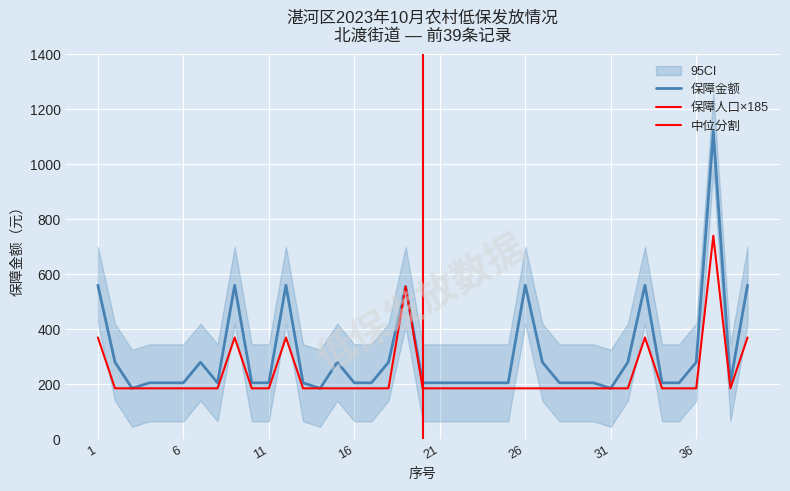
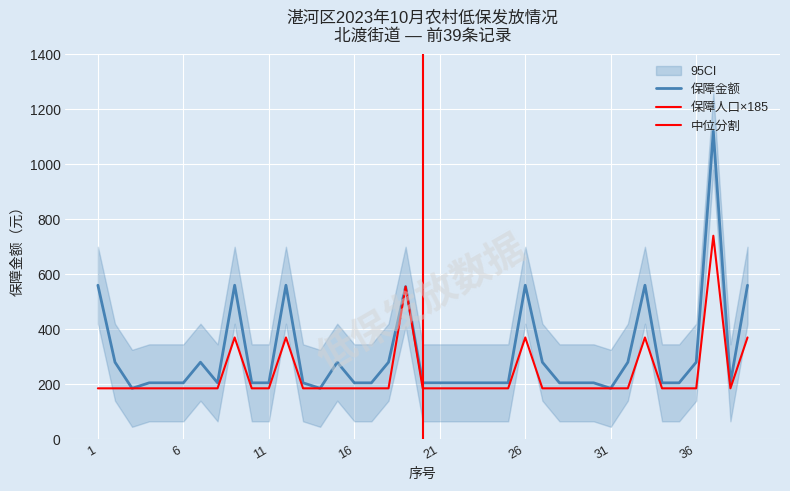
保障人口×185, 1: 370 -> 190
保障人口×185, 26: 190 -> 370
